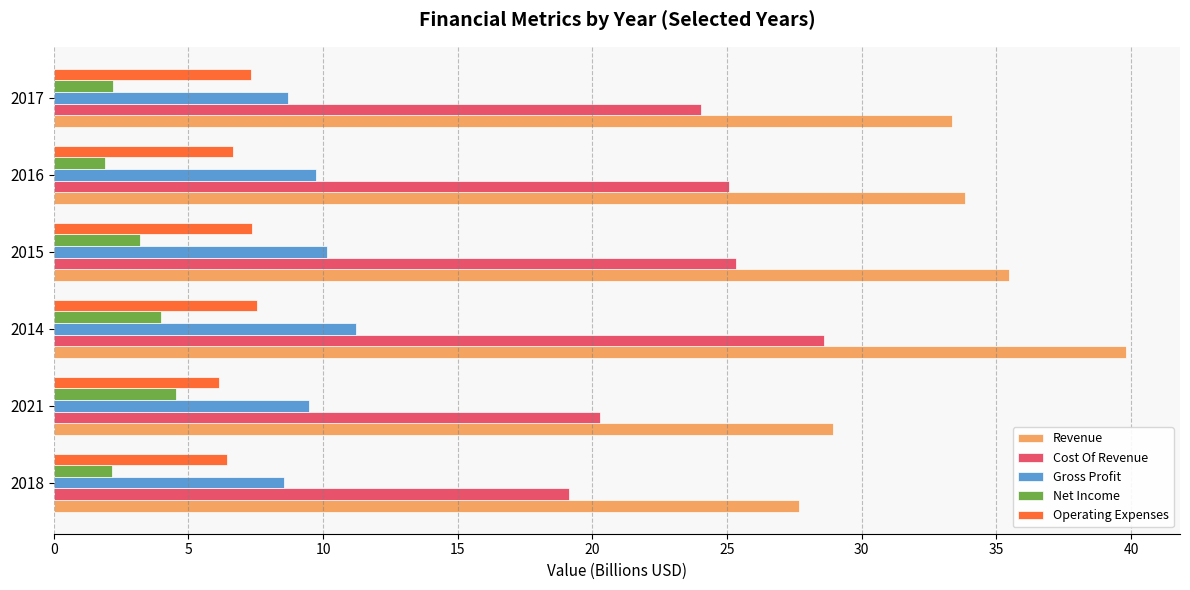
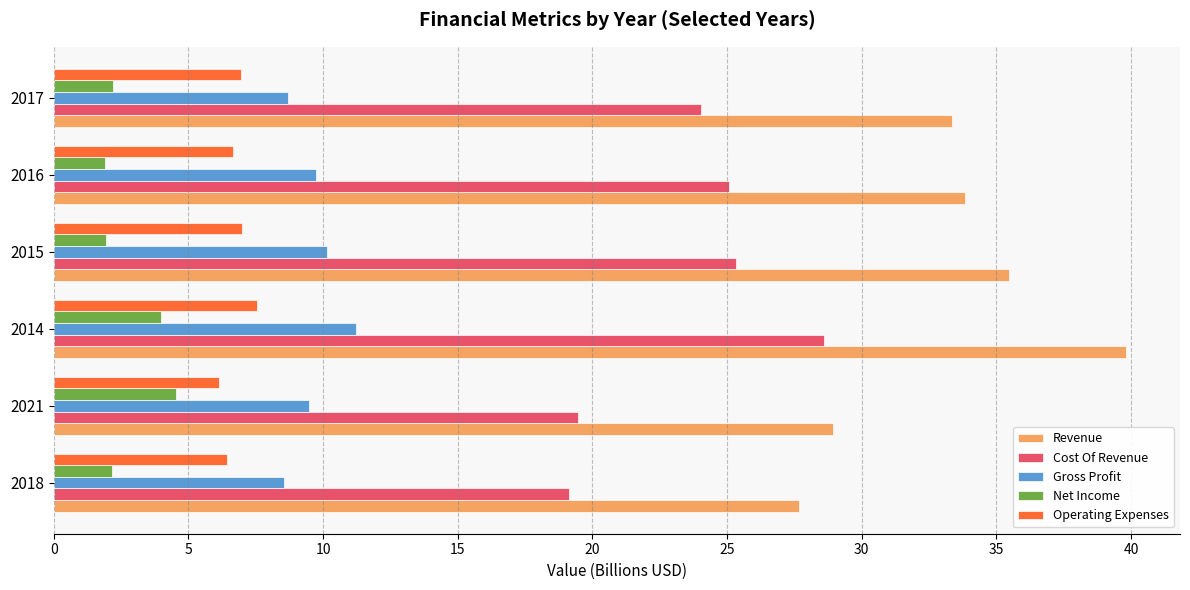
Operating Expenses, 2017: 7.3 -> 7.0
Operating Expenses, 2015: 7.4 -> 7.0
Net Income, 2015: 3.2 -> 1.9
Cost Of Revenue, 2021: 20.3 -> 19.5
